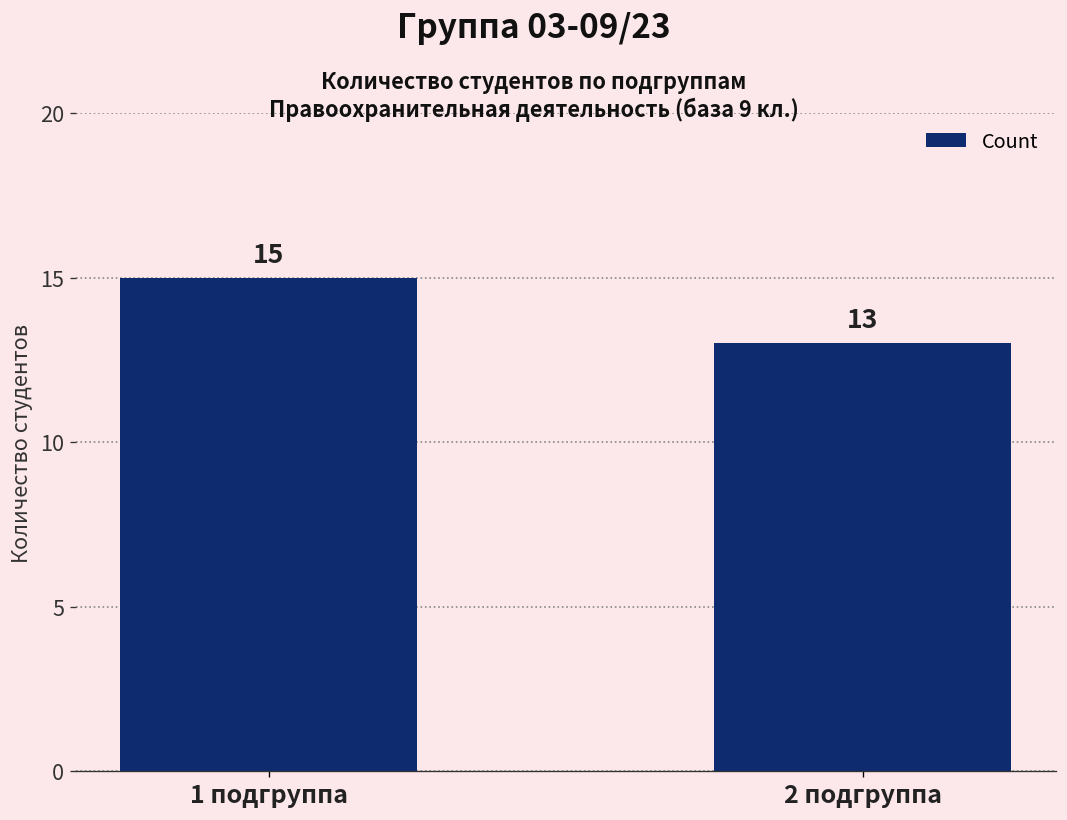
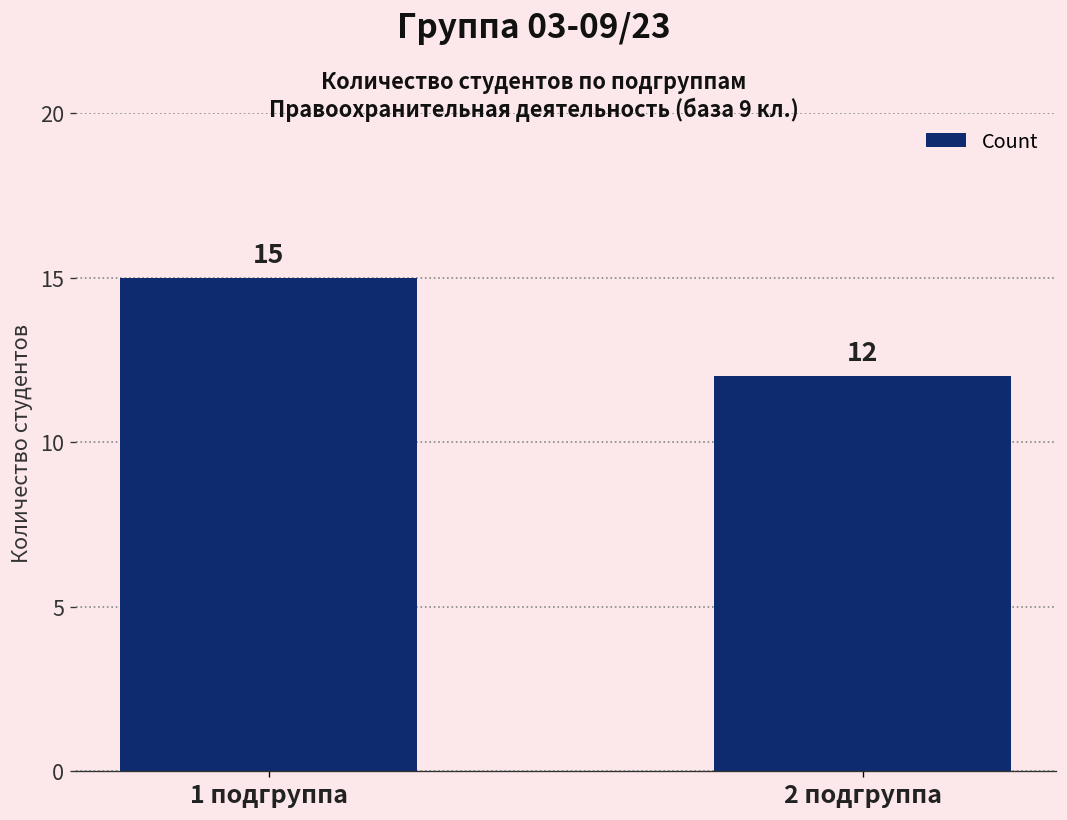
2 подгруппа: 13 -> 12
